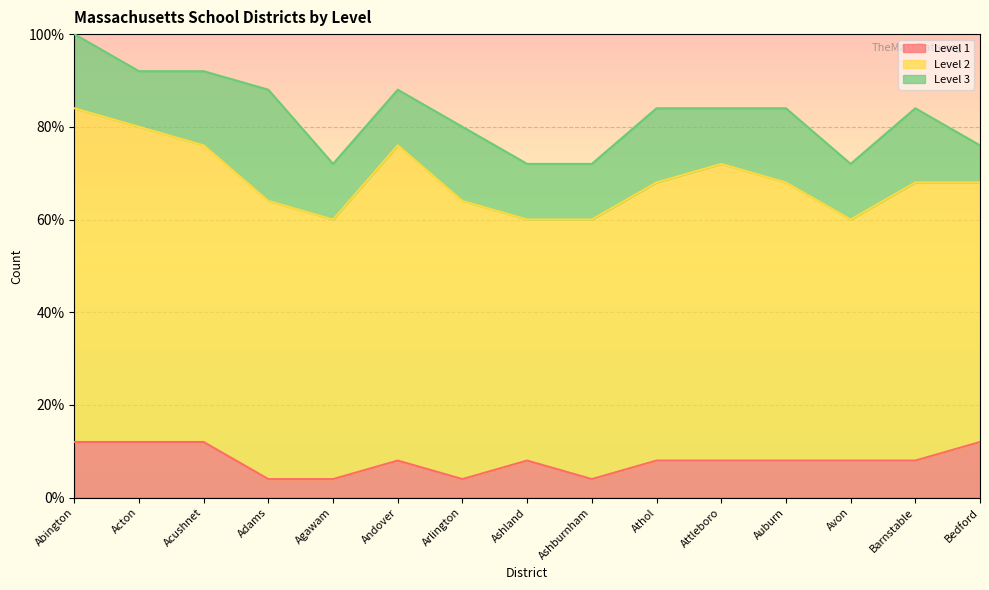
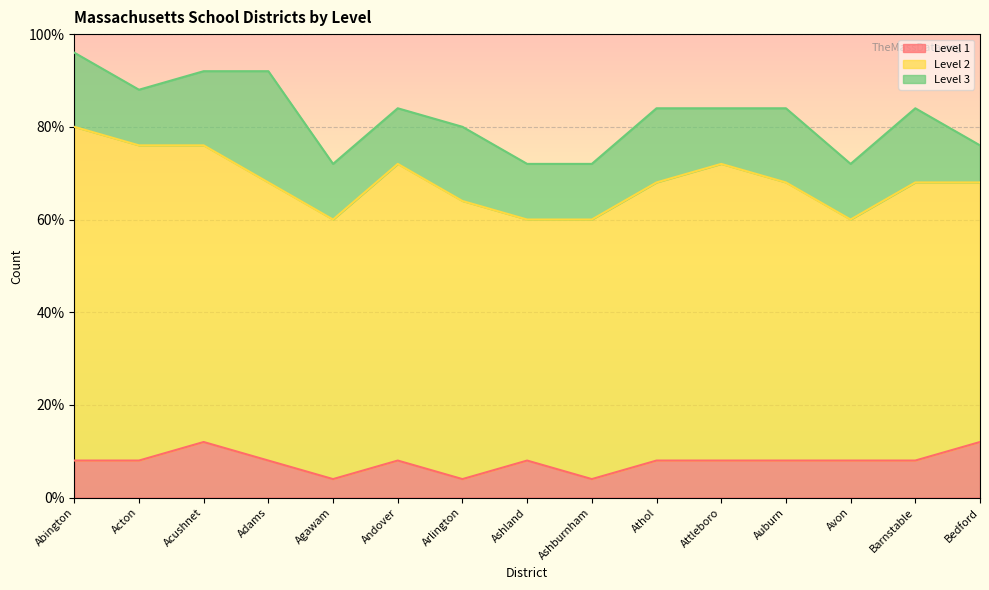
Level 1, Abington: 12% -> 8%
Level 1, Acton: 12% -> 8%
Level 1, Adams: 4% -> 8%
Level 2, Andover: 68% -> 64%
